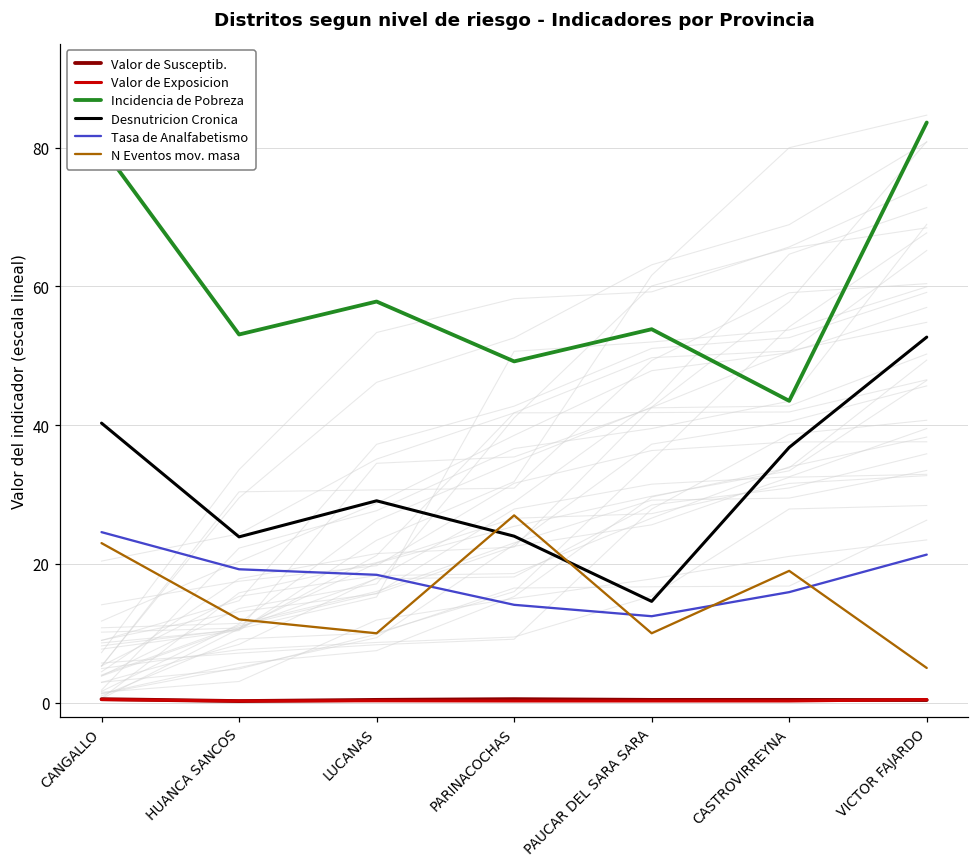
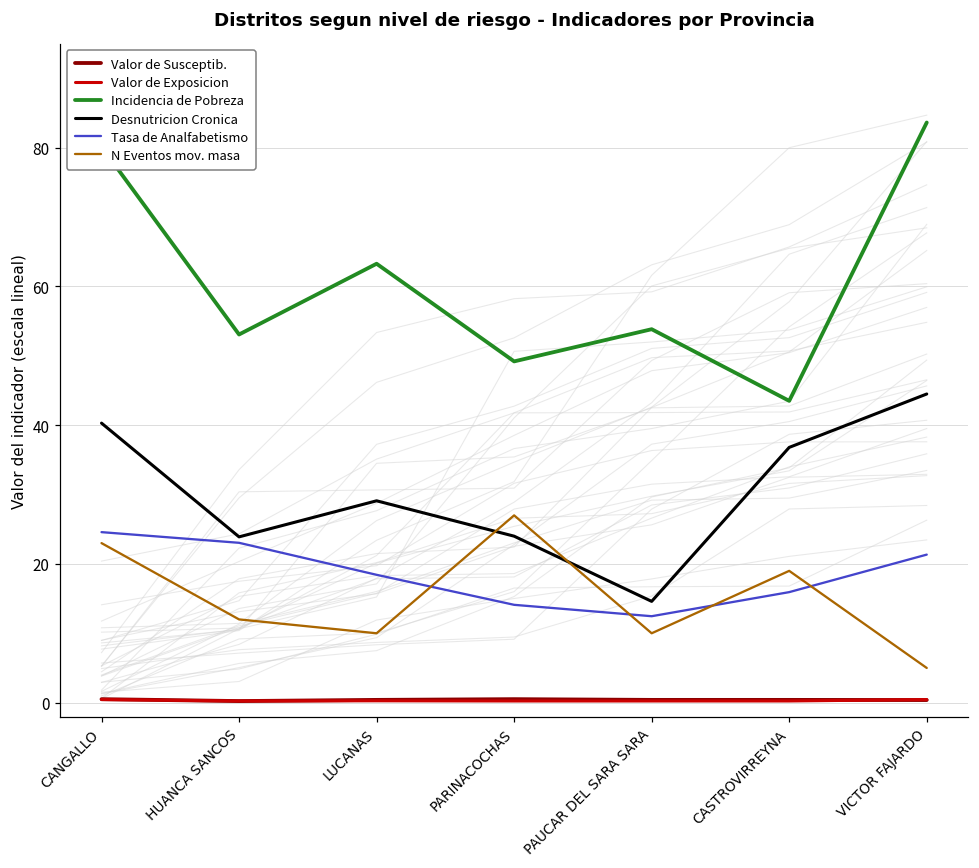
Tasa de Analfabetismo, HUANCA SANCOS: 19 -> 23
Incidencia de Pobreza, LUCANAS: 58 -> 63
Desnutricion Cronica, VICTOR FAJARDO: 53 -> 45
